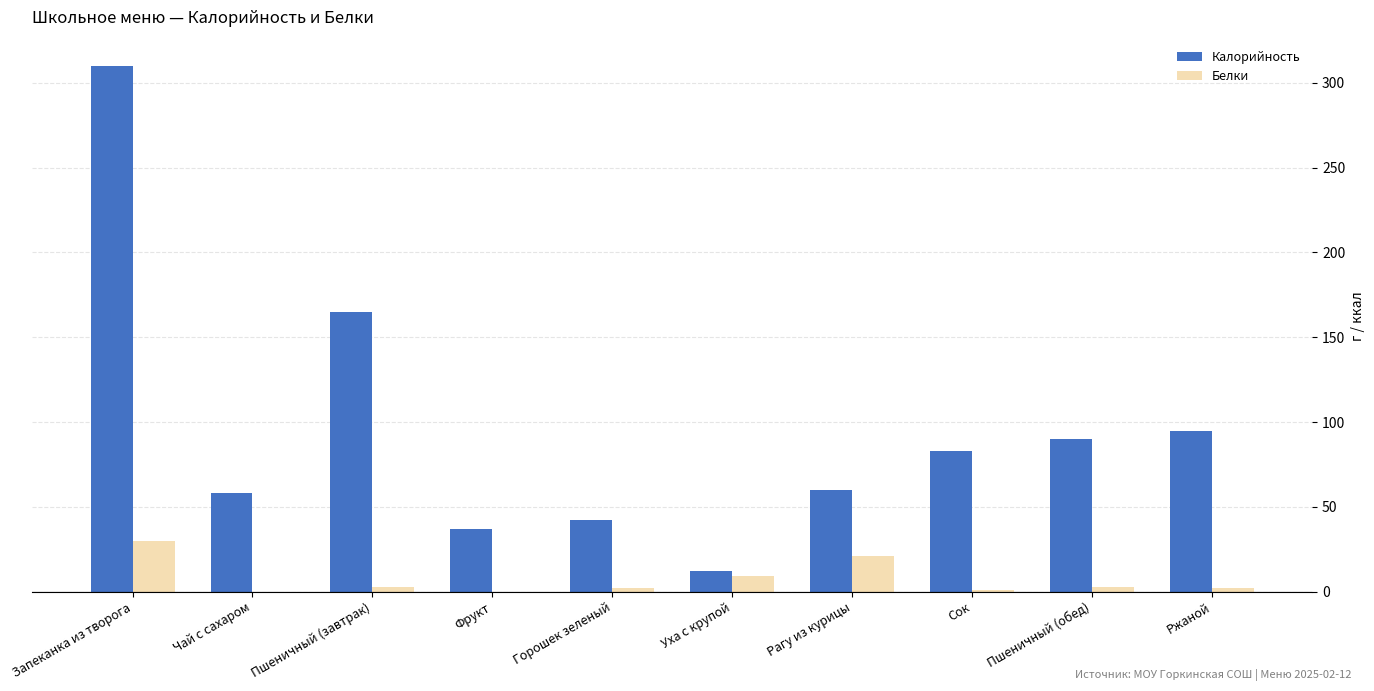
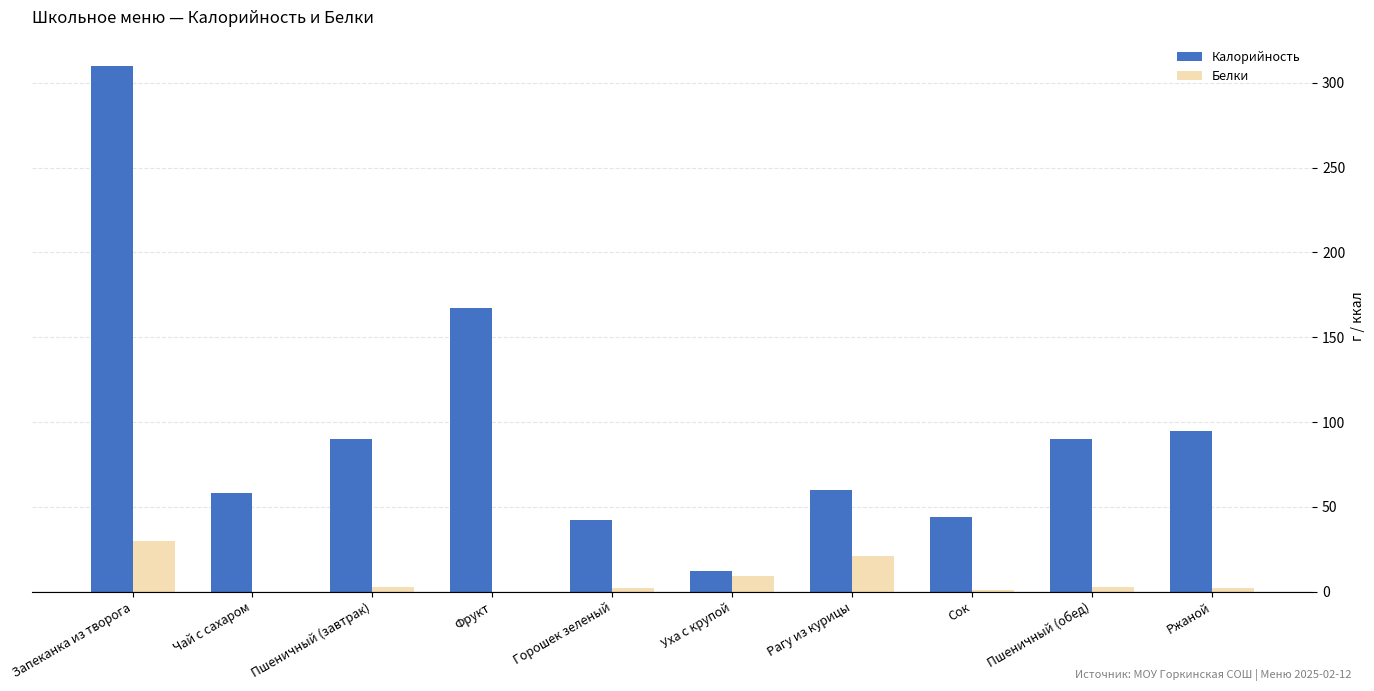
Калорийность, Пшеничный (завтрак): 165 -> 90
Калорийность, Фрукт: 37 -> 167
Калорийность, Сок: 83 -> 44
